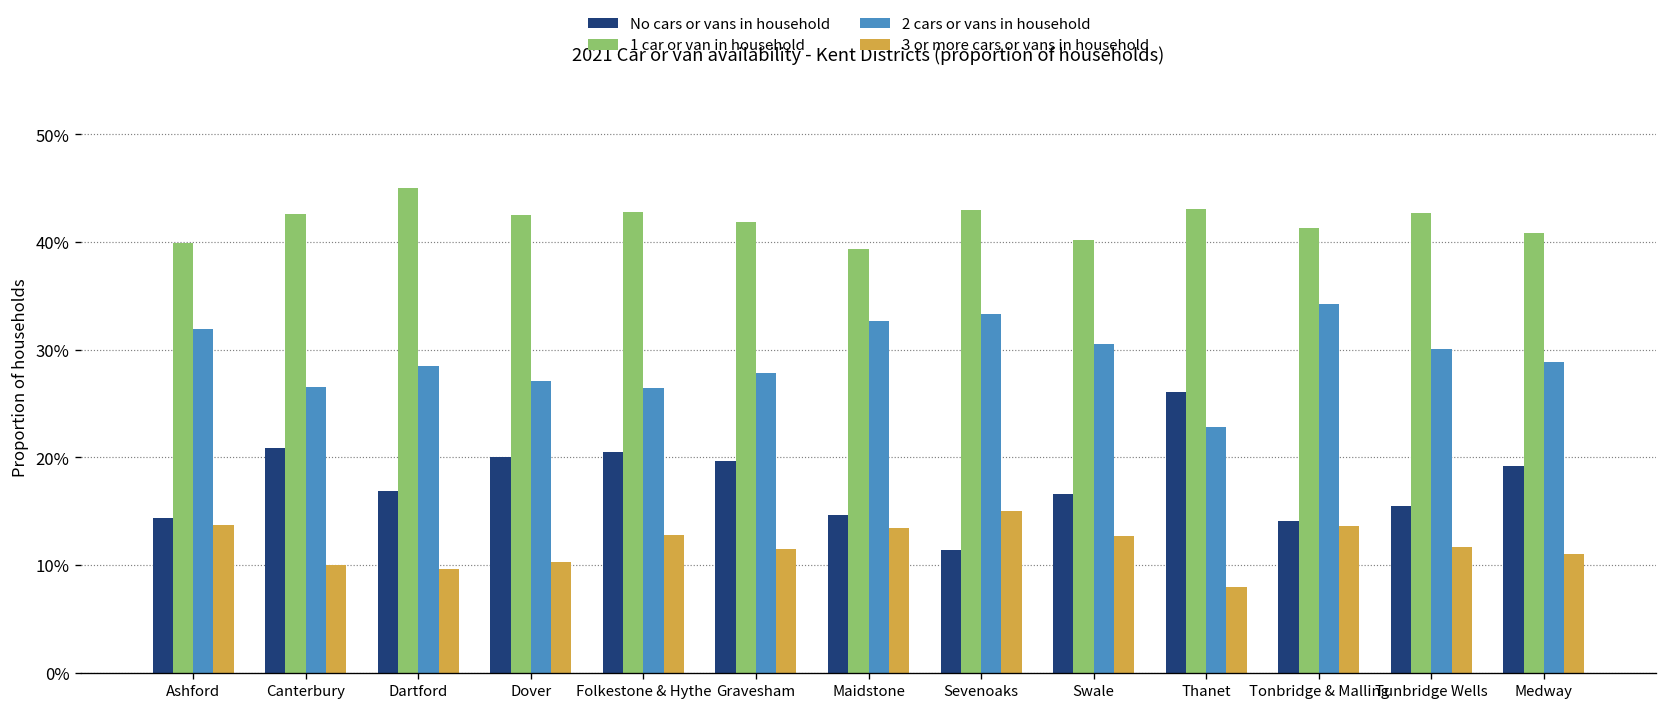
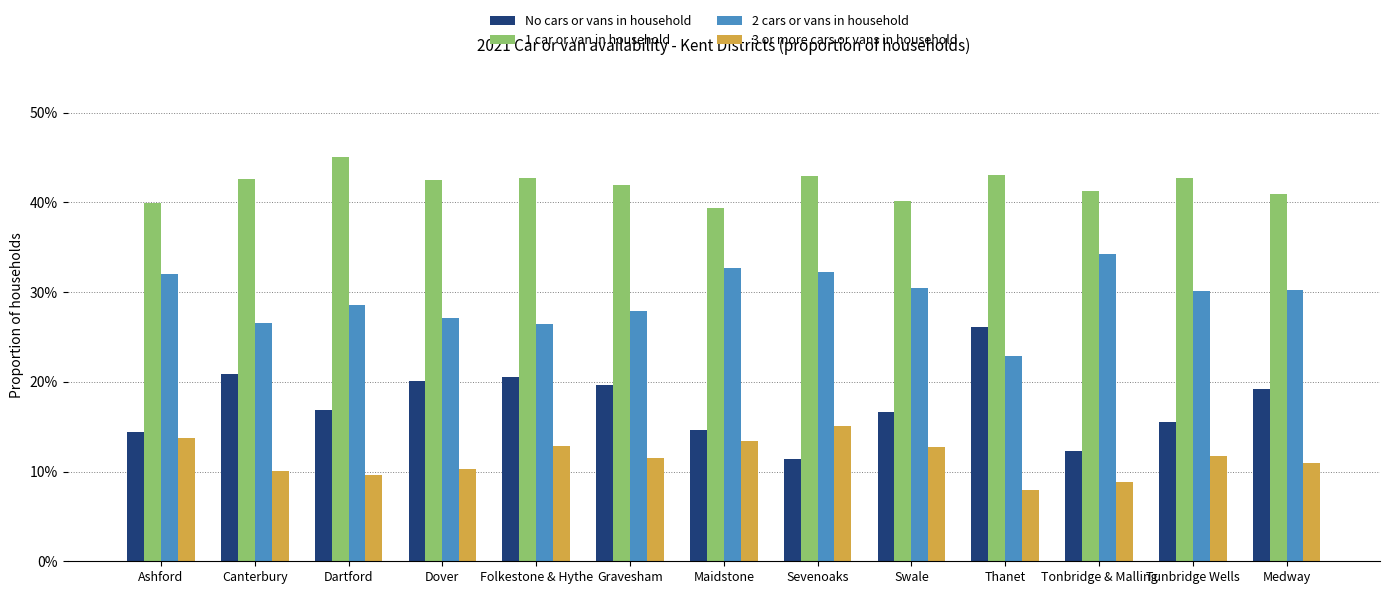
2 cars or vans in household, Sevenoaks: 33% -> 32%
No cars or vans in household, Tonbridge & Malling: 14% -> 12%
3 or more cars or vans in household, Tonbridge & Malling: 14% -> 9%
2 cars or vans in household, Medway: 29% -> 30%
